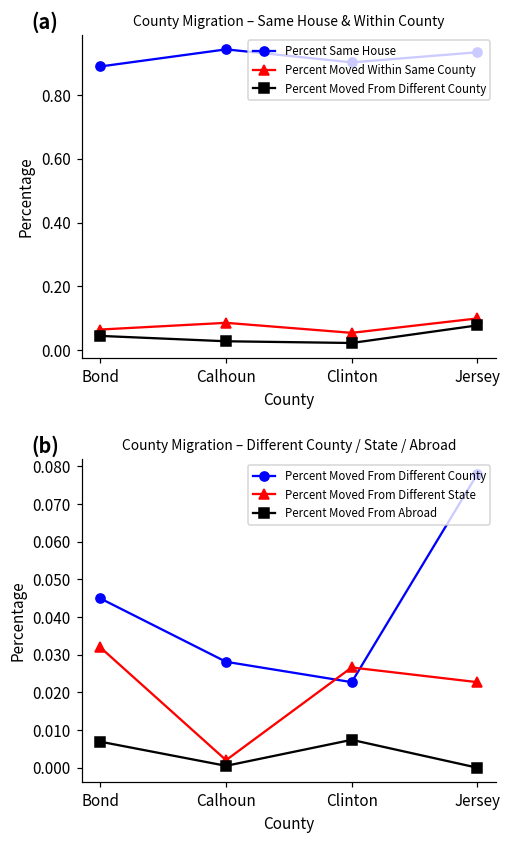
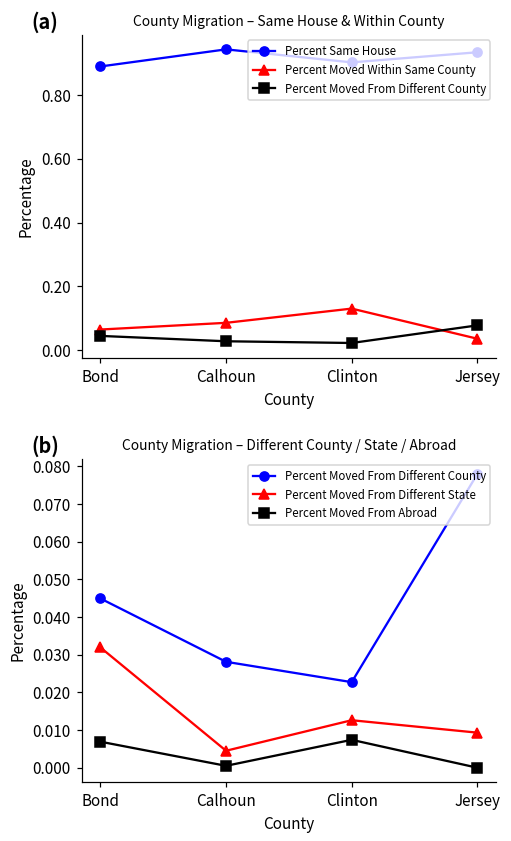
County Migration – Same House & Within County, Percent Moved Within Same County, Clinton: 0.05 -> 0.13
County Migration – Same House & Within County, Percent Moved Within Same County, Jersey: 0.10 -> 0.04
County Migration – Different County / State / Abroad, Percent Moved From Different State, Calhoun: 0.002 -> 0.005
County Migration – Different County / State / Abroad, Percent Moved From Different State, Clinton: 0.027 -> 0.013
County Migration – Different County / State / Abroad, Percent Moved From Different State, Jersey: 0.023 -> 0.009
